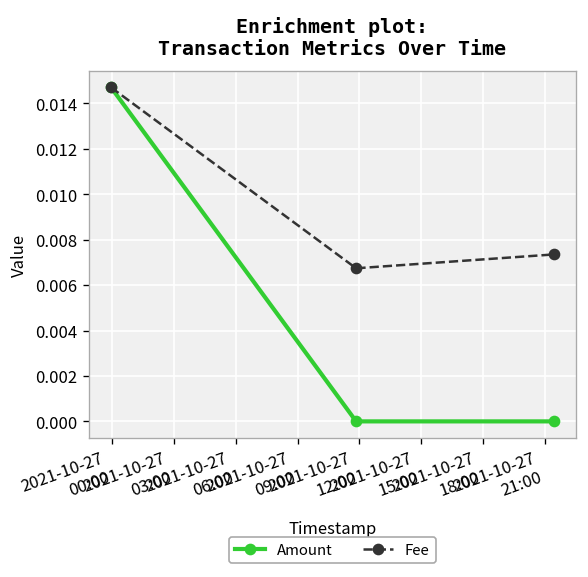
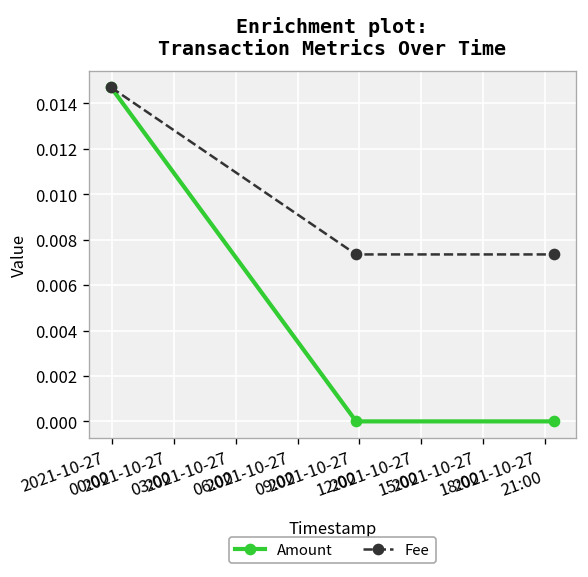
Fee, 2021-10-27 12:00: 0.0067 -> 0.0074
